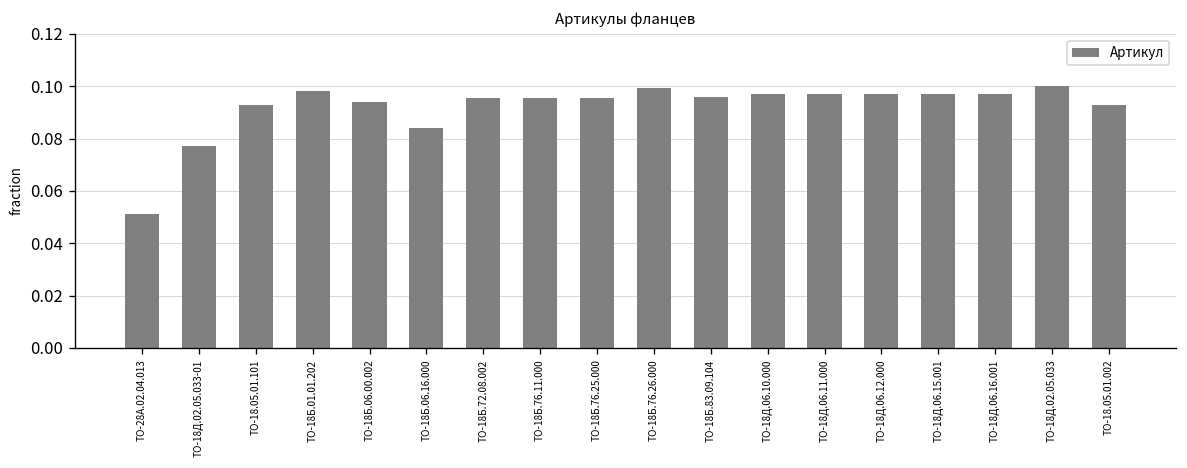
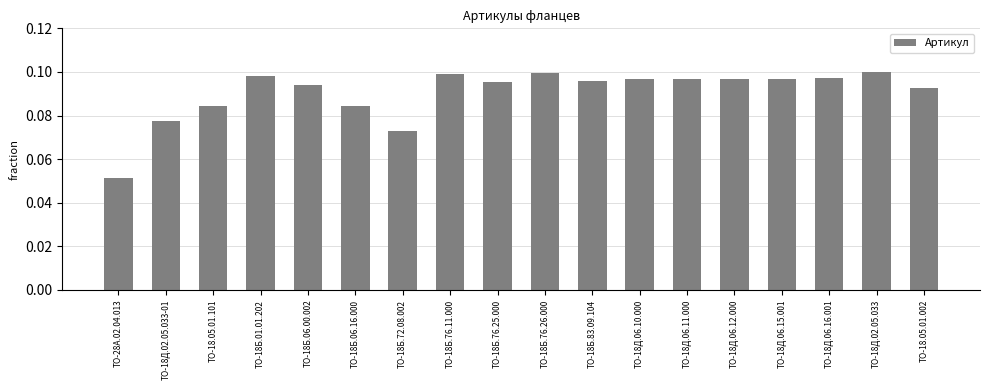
ТО-18.05.01.101: 0.093 -> 0.084
ТО-18Б.72.08.002: 0.095 -> 0.073
ТО-18Б.76.11.000: 0.095 -> 0.099
